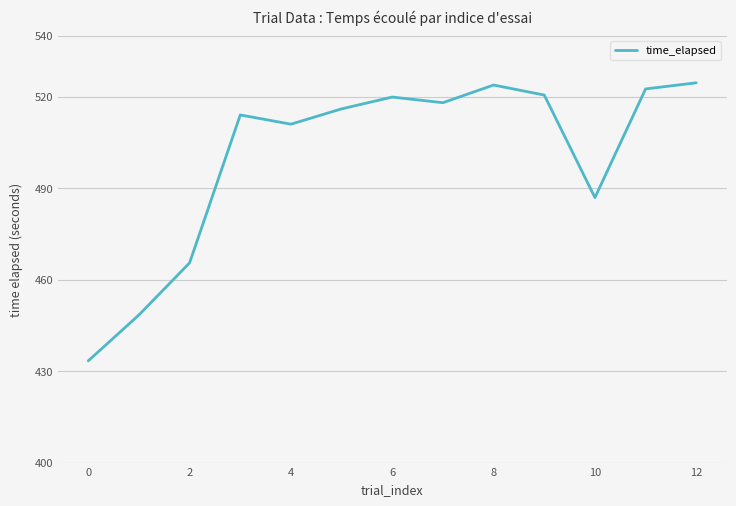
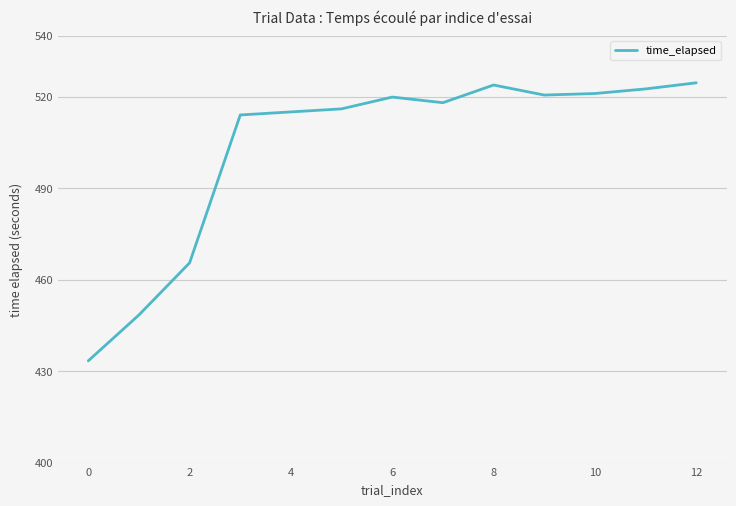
4: 511 -> 515
10: 487 -> 521
